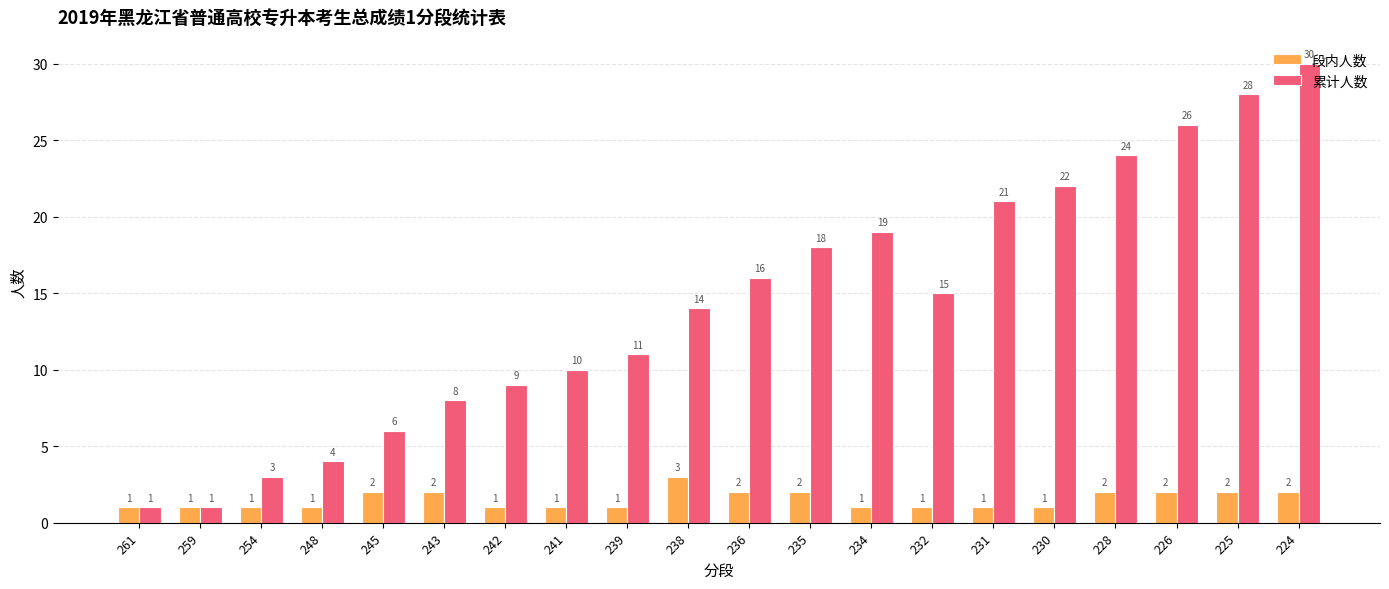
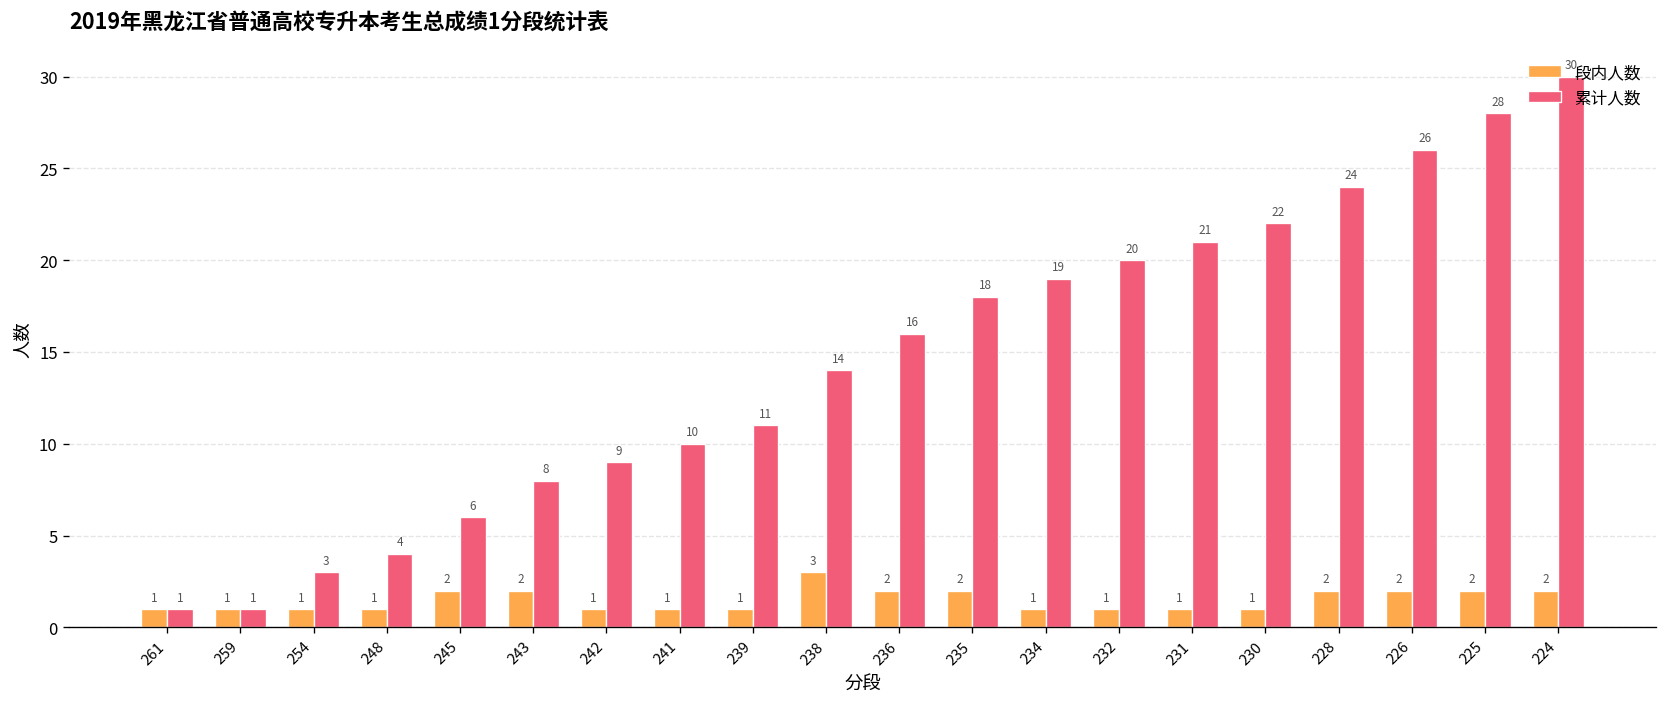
累计人数, 232: 15 -> 20
